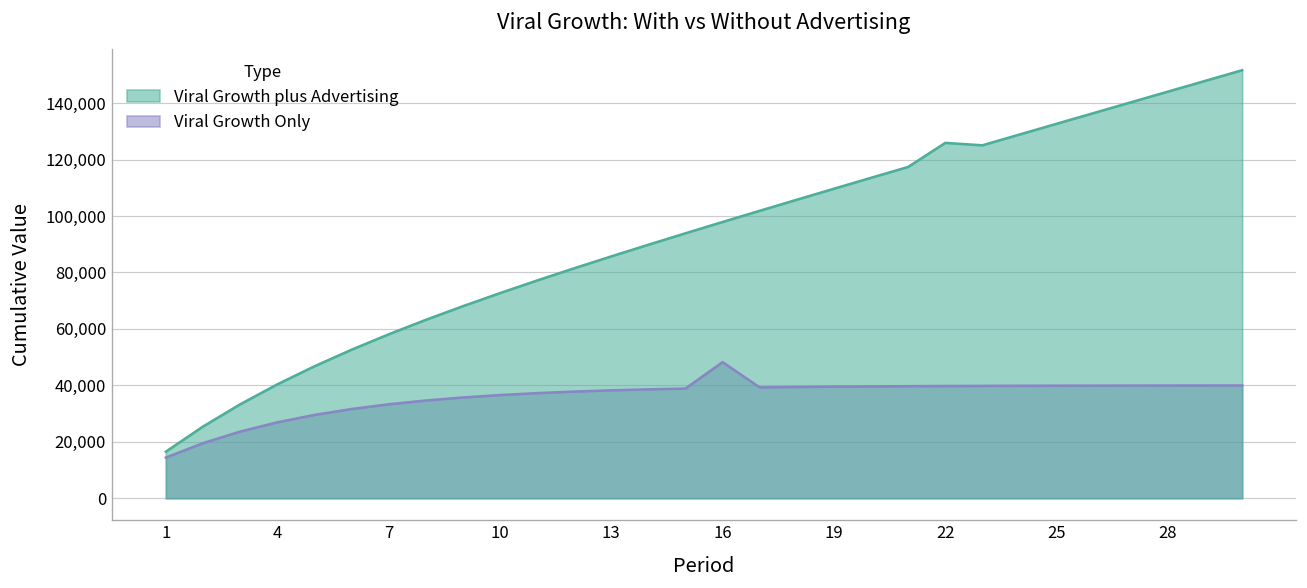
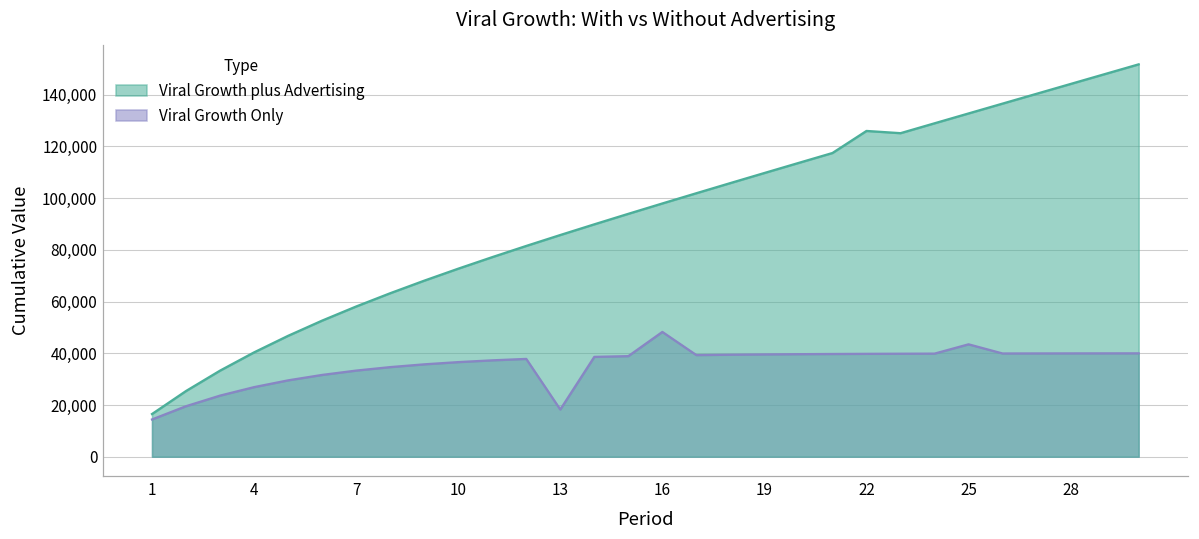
Viral Growth Only, 13: 38,000 -> 18,000
Viral Growth Only, 25: 40,000 -> 43,000
